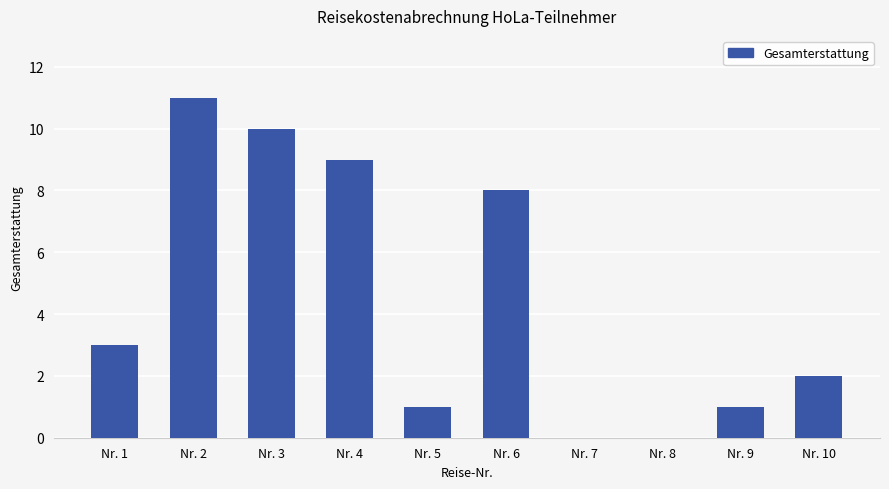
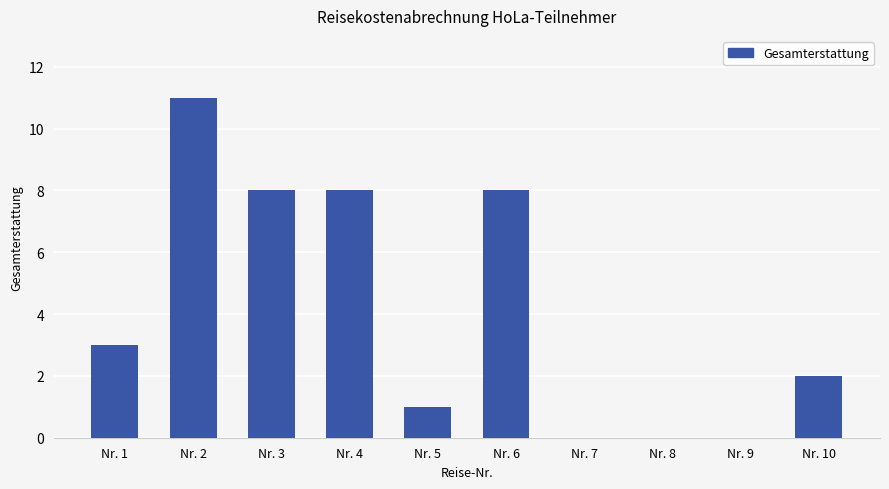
Nr. 3: 10 -> 8
Nr. 4: 9 -> 8
Nr. 9: 1 -> 0
